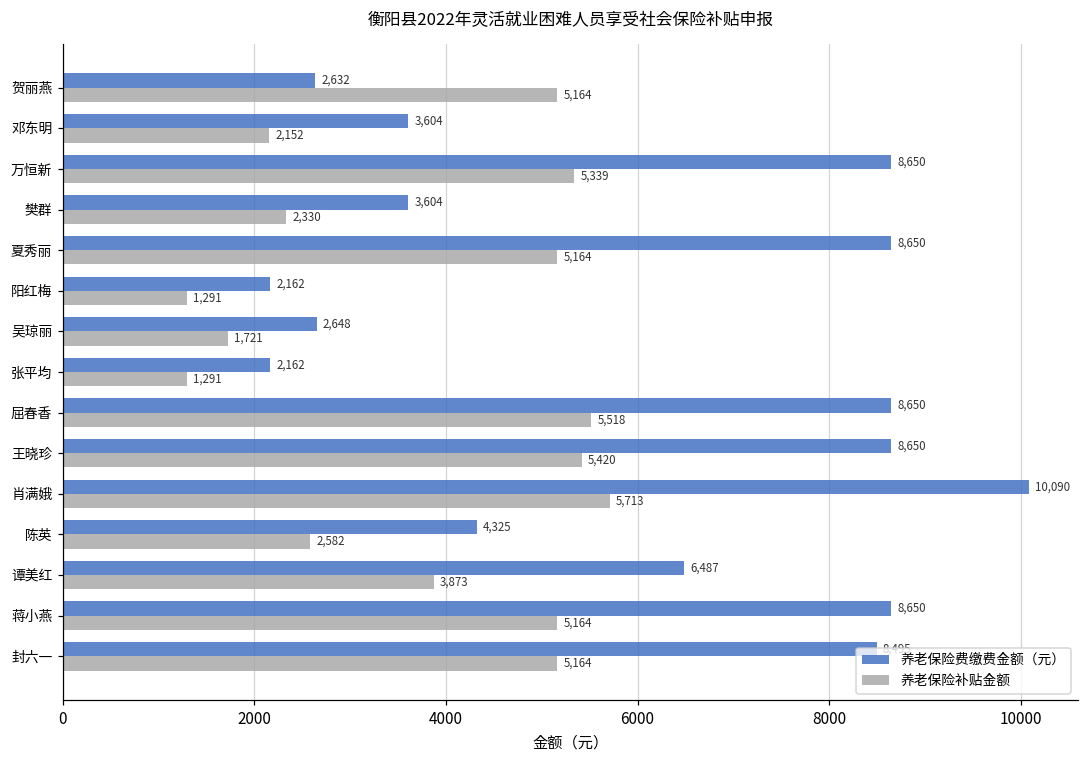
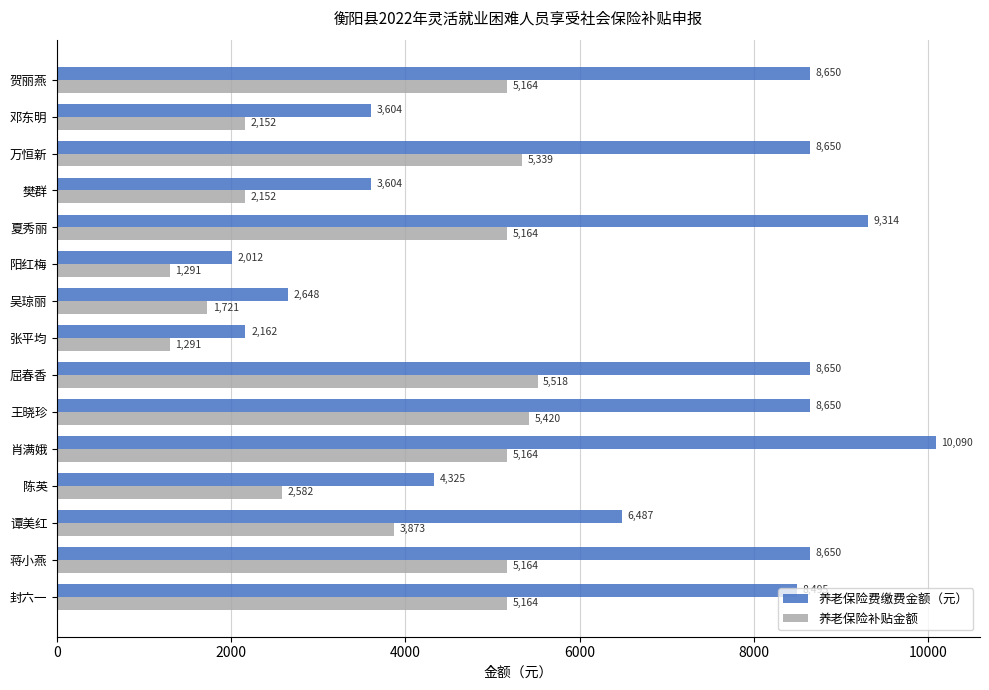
养老保险费缴费金额（元）, 贺丽燕: 2,632 -> 8,650
养老保险补贴金额, 樊群: 2,330 -> 2,152
养老保险费缴费金额（元）, 夏秀丽: 8,650 -> 9,314
养老保险费缴费金额（元）, 阳红梅: 2,162 -> 2,012
养老保险补贴金额, 肖满娥: 5,713 -> 5,164
